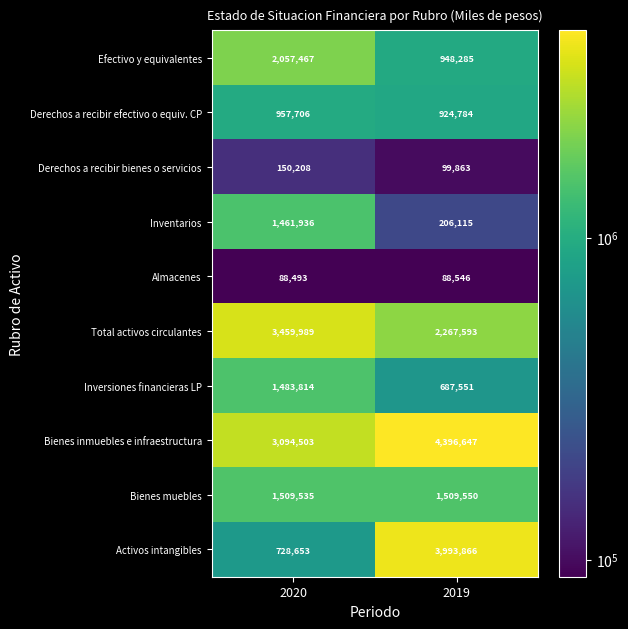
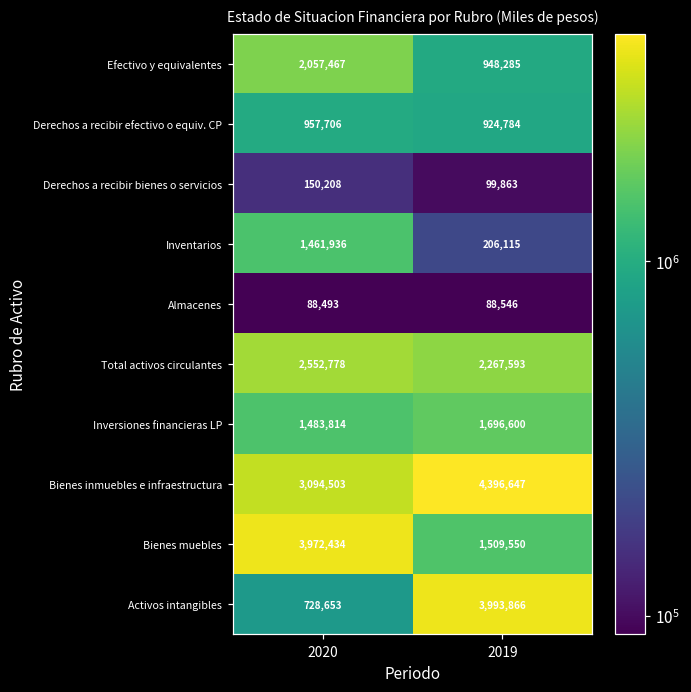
Total activos circulantes, 2020: 3,459,989 -> 2,552,778
Inversiones financieras LP, 2019: 687,551 -> 1,696,600
Bienes muebles, 2020: 1,509,535 -> 3,972,434
